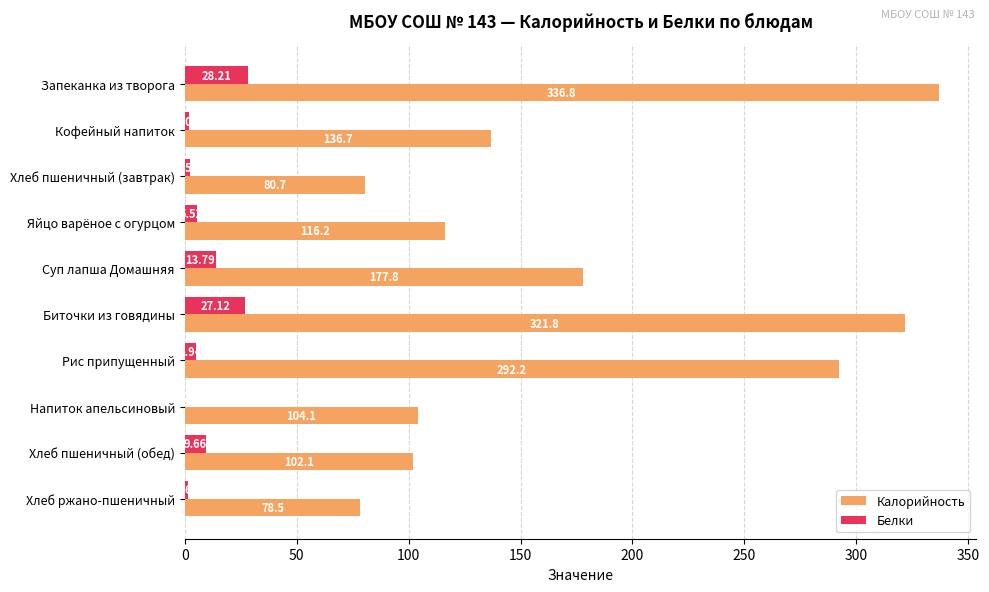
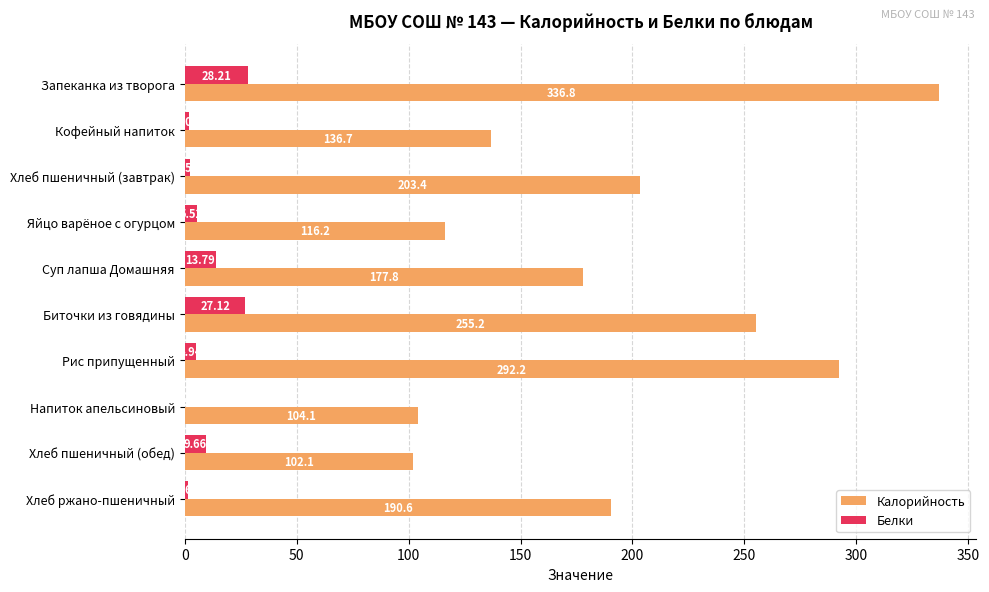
Калорийность, Хлеб пшеничный (завтрак): 80.7 -> 203.4
Калорийность, Биточки из говядины: 321.8 -> 255.2
Калорийность, Хлеб ржано-пшеничный: 78.5 -> 190.6
